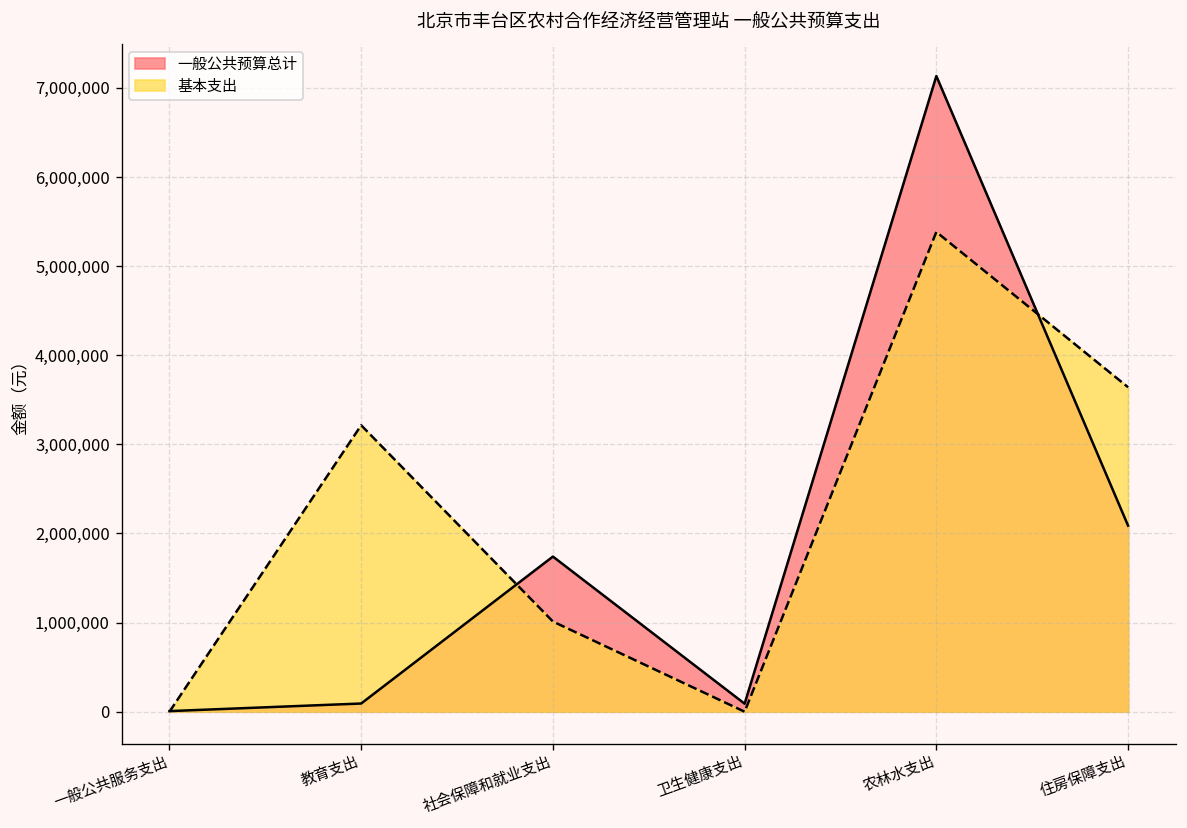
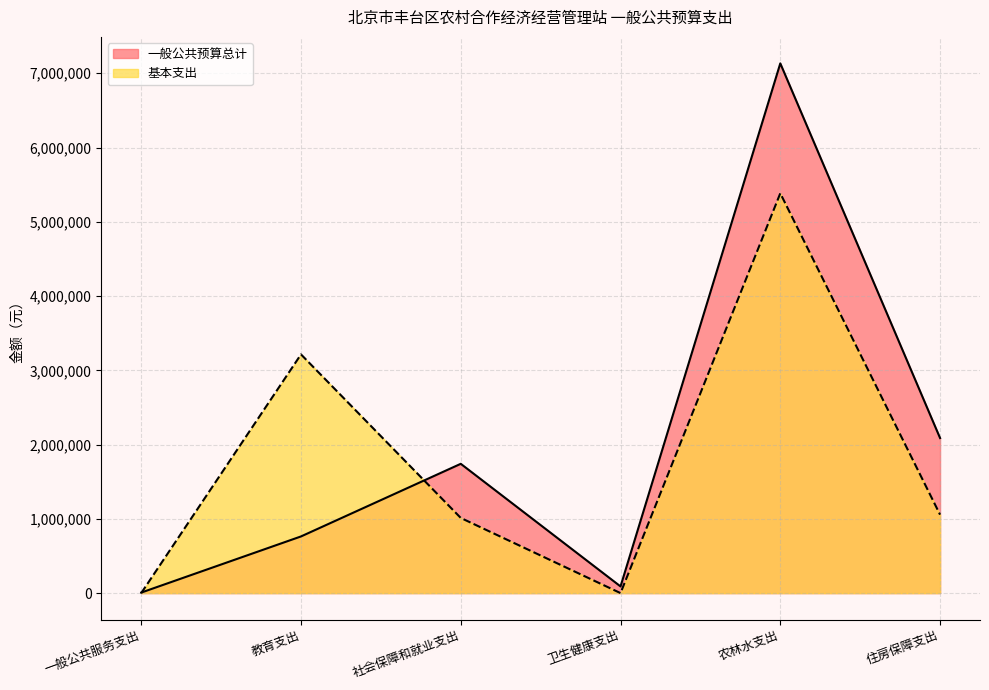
一般公共预算总计, 教育支出: 100,000 -> 800,000
基本支出, 住房保障支出: 3,600,000 -> 1,100,000
